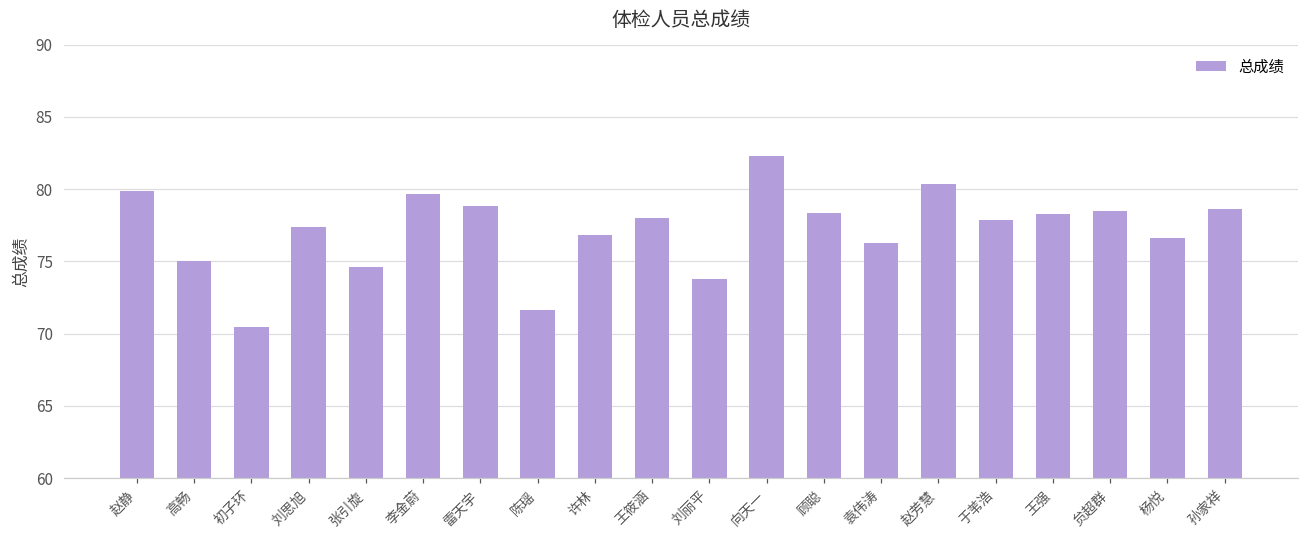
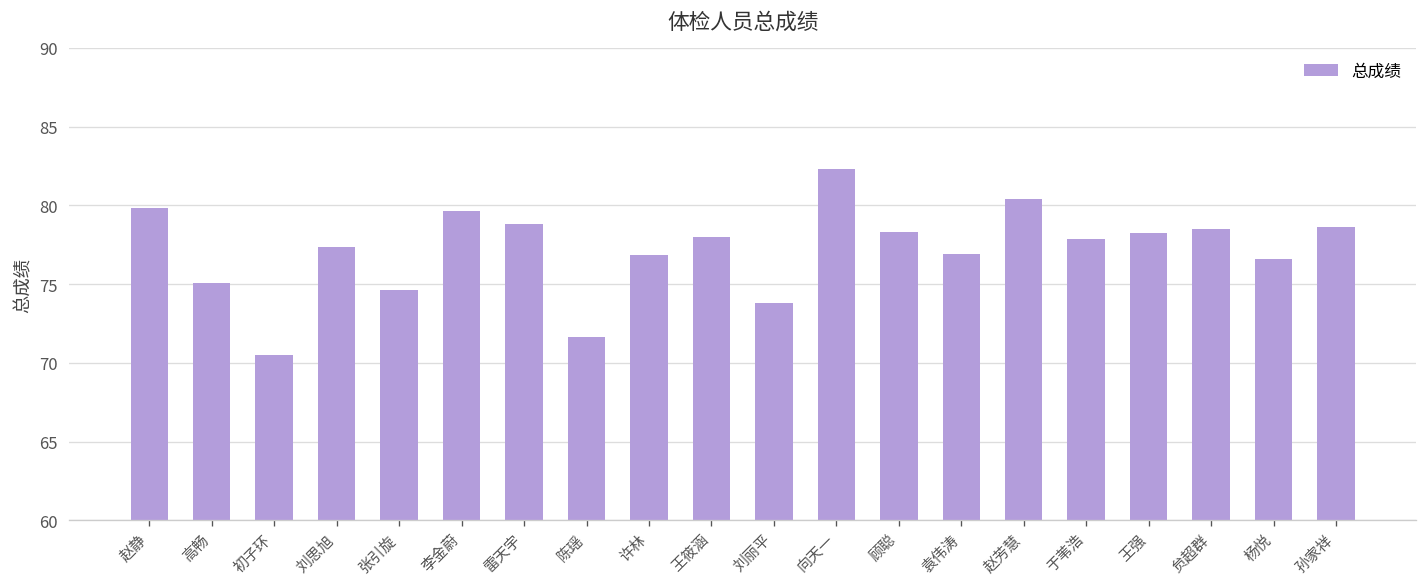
袁伟涛: 76.3 -> 76.9
